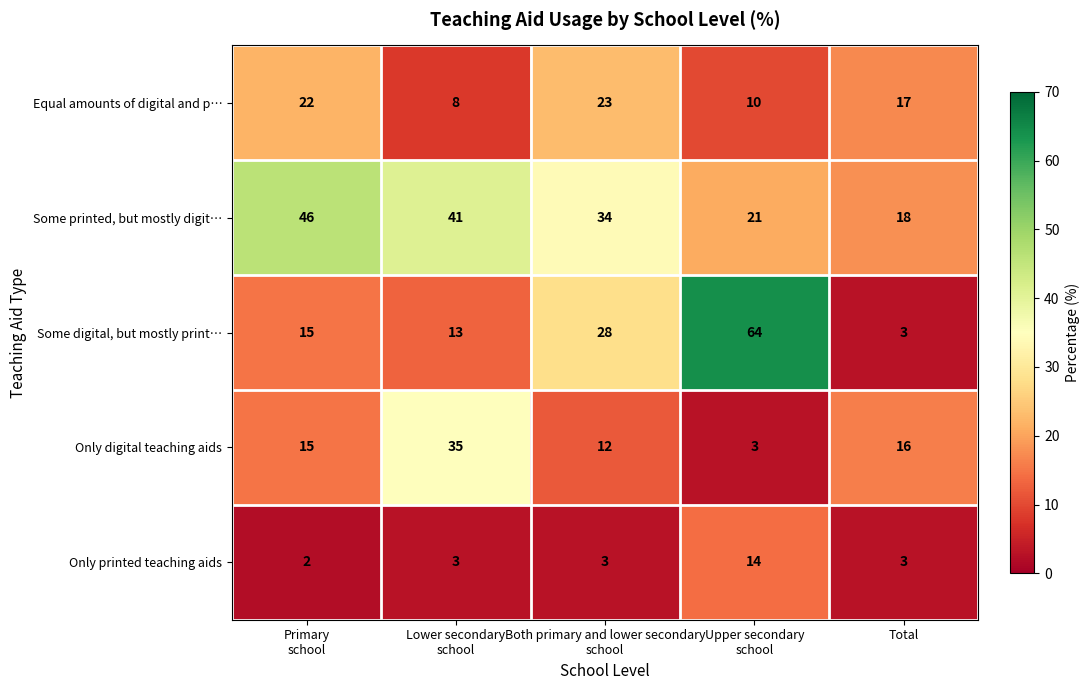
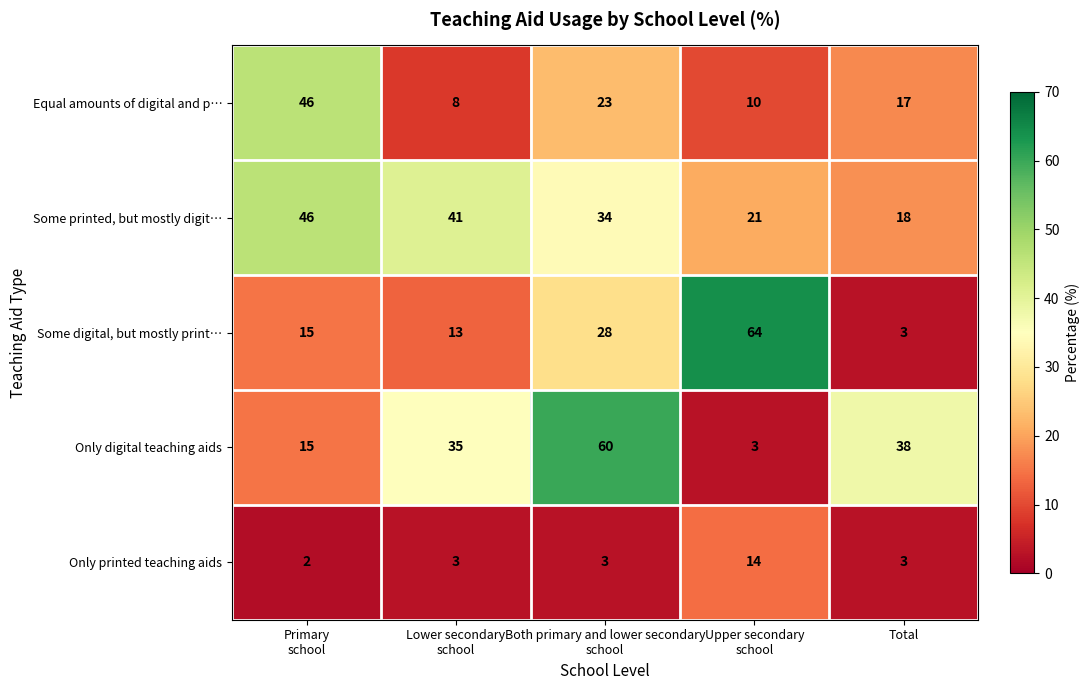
Equal amounts of digital and p…, Primary school: 22 -> 46
Only digital teaching aids, Both primary and lower secondary school: 12 -> 60
Only digital teaching aids, Total: 16 -> 38
